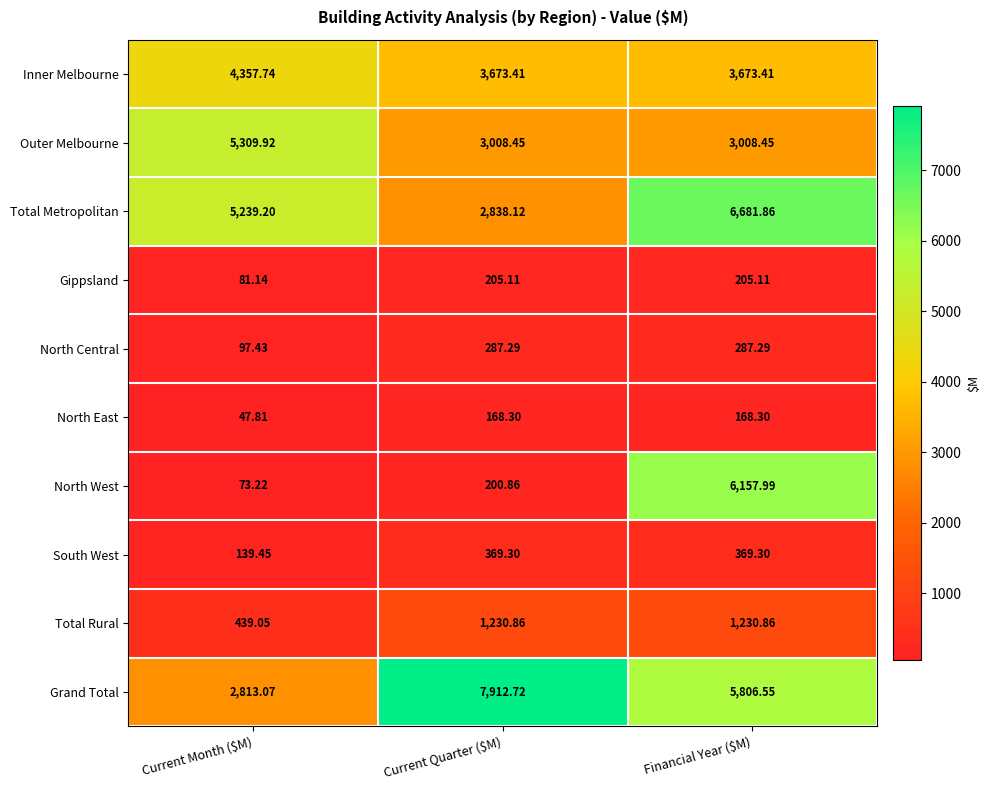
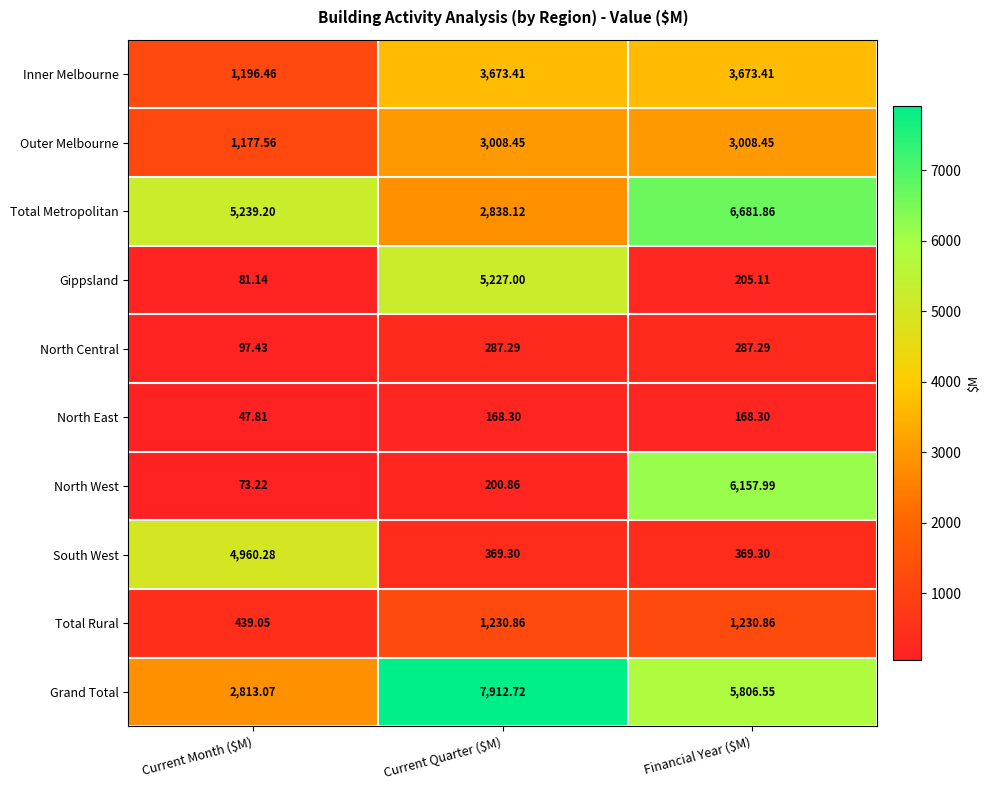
Inner Melbourne, Current Month ($M): 4,357.74 -> 1,196.46
Outer Melbourne, Current Month ($M): 5,309.92 -> 1,177.56
Gippsland, Current Quarter ($M): 205.11 -> 5,227.00
South West, Current Month ($M): 139.45 -> 4,960.28
